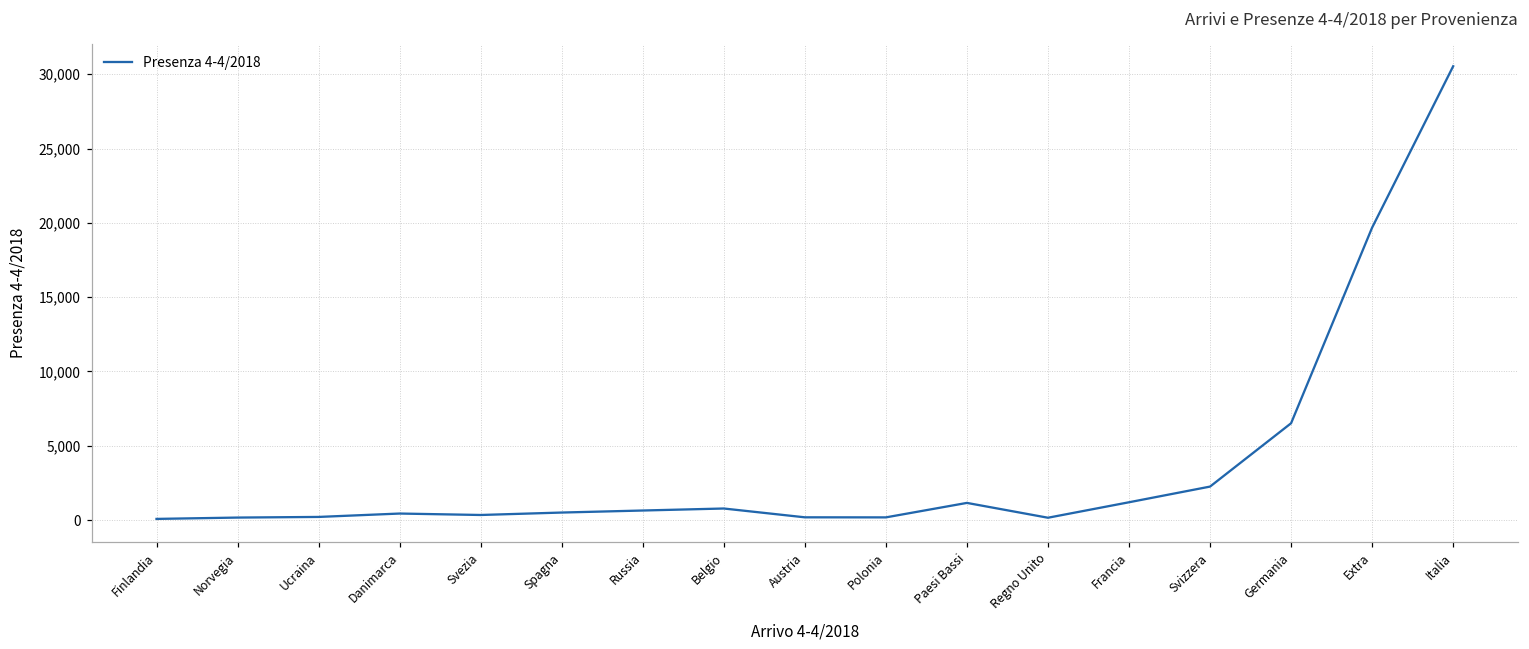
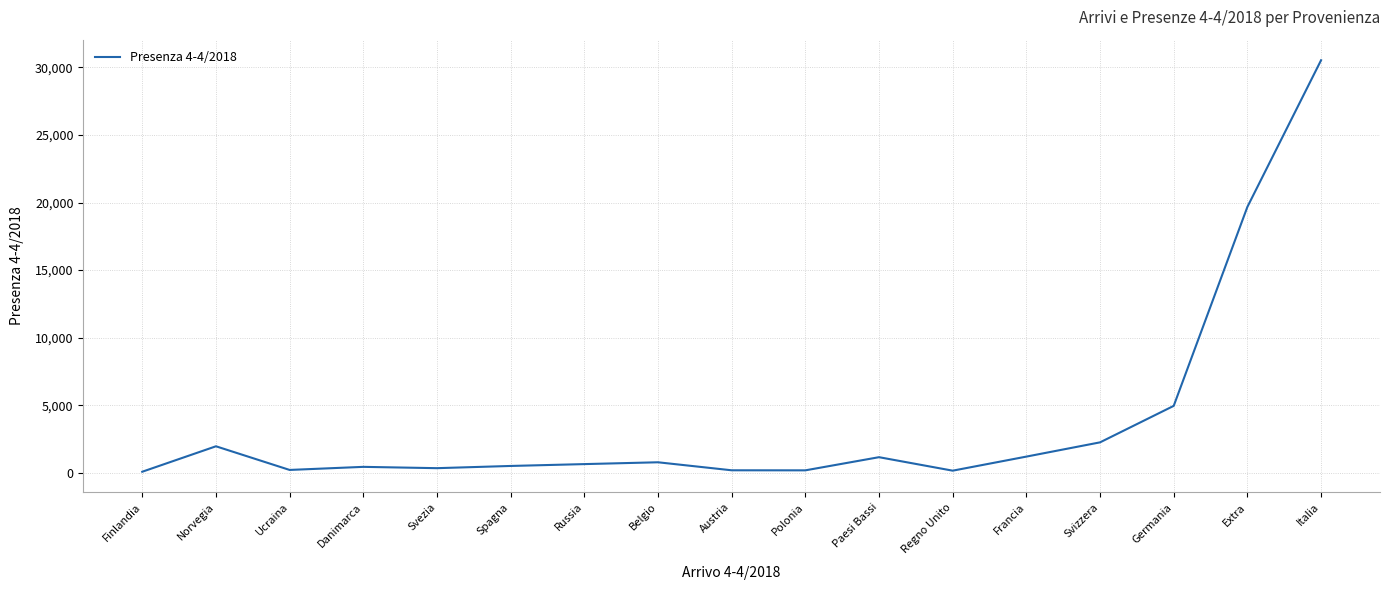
Norvegia: 200 -> 2,000
Germania: 6,500 -> 5,000
